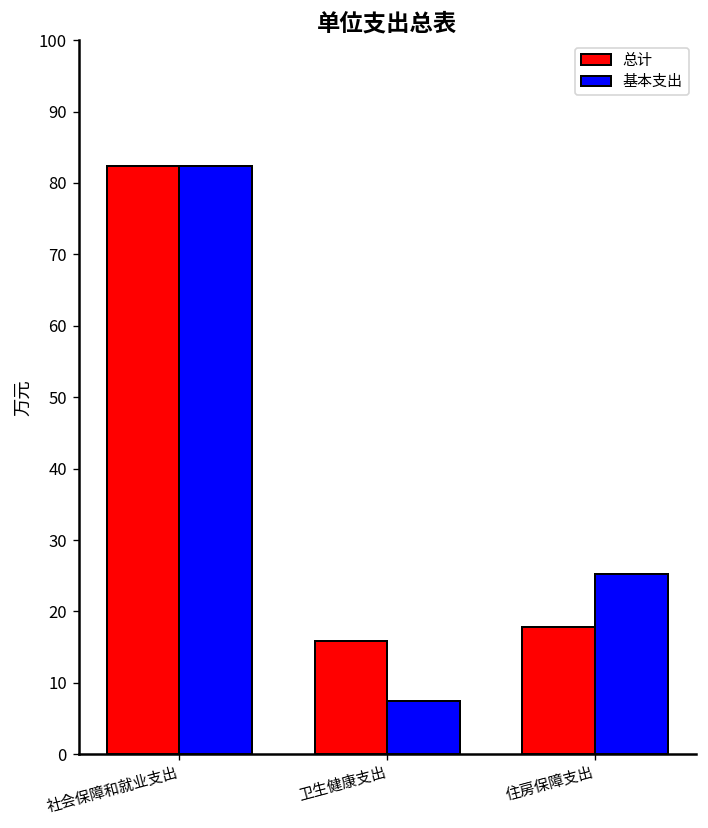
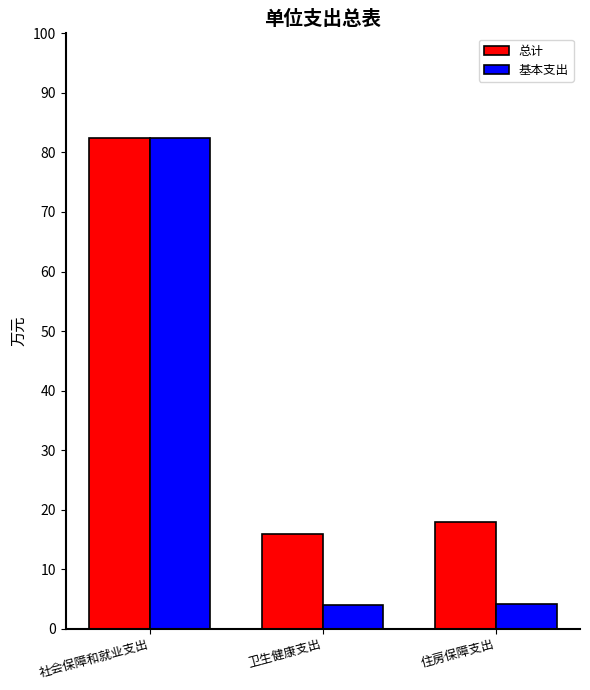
基本支出, 卫生健康支出: 7 -> 4
基本支出, 住房保障支出: 25 -> 4
